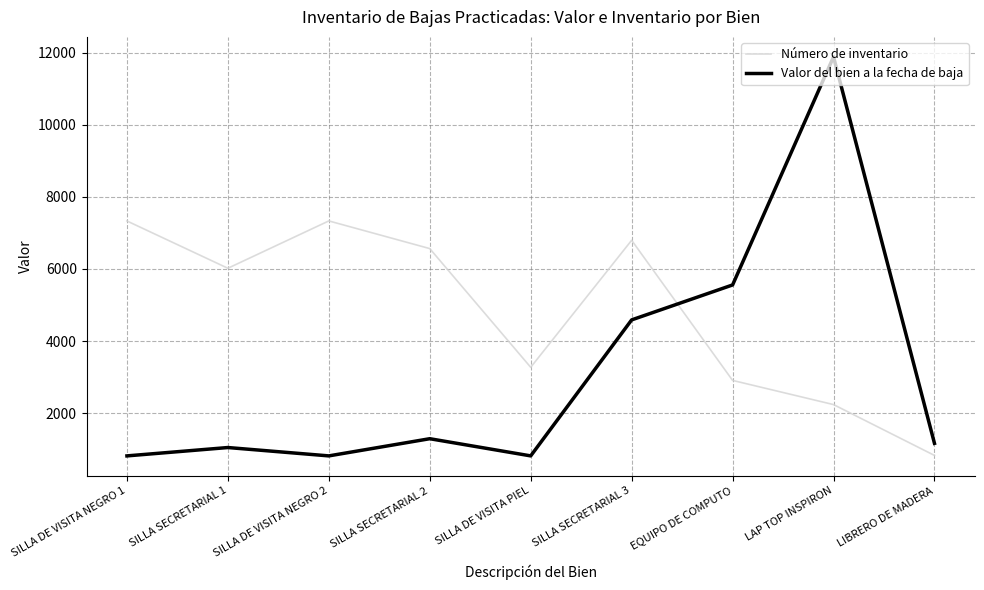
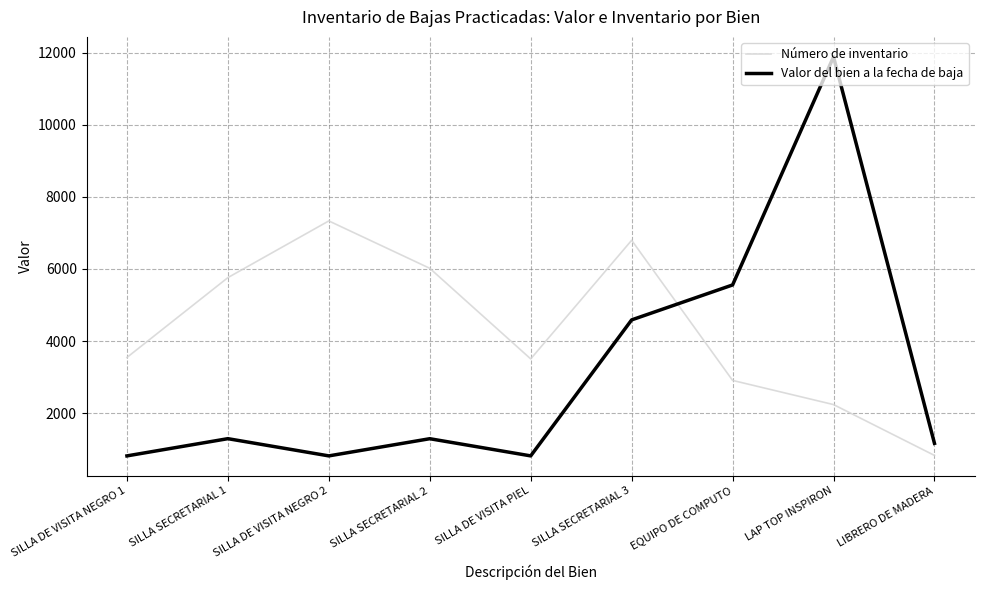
Número de inventario, SILLA DE VISITA NEGRO 1: 7300 -> 3500
Número de inventario, SILLA SECRETARIAL 1: 6000 -> 5800
Valor del bien a la fecha de baja, SILLA SECRETARIAL 1: 1000 -> 1300
Número de inventario, SILLA SECRETARIAL 2: 6600 -> 6000
Número de inventario, SILLA DE VISITA PIEL: 3300 -> 3500
